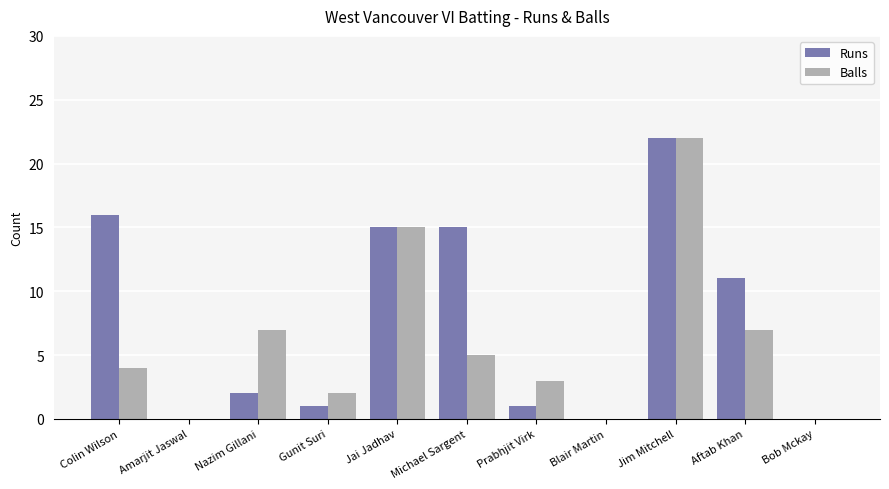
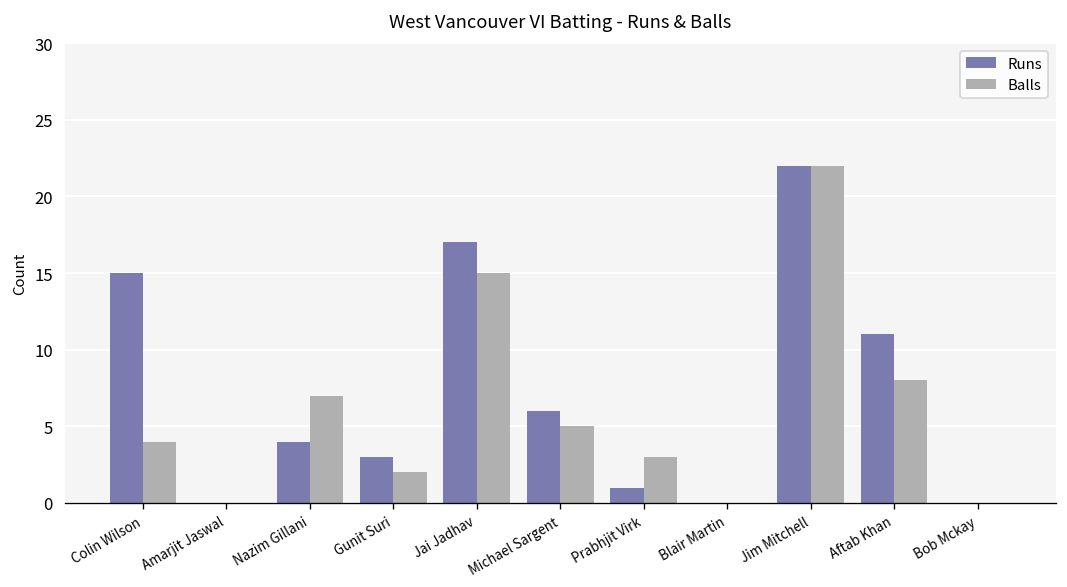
Runs, Colin Wilson: 16 -> 15
Runs, Nazim Gillani: 2 -> 4
Runs, Gunit Suri: 1 -> 3
Runs, Jai Jadhav: 15 -> 17
Runs, Michael Sargent: 15 -> 6
Balls, Aftab Khan: 7 -> 8
